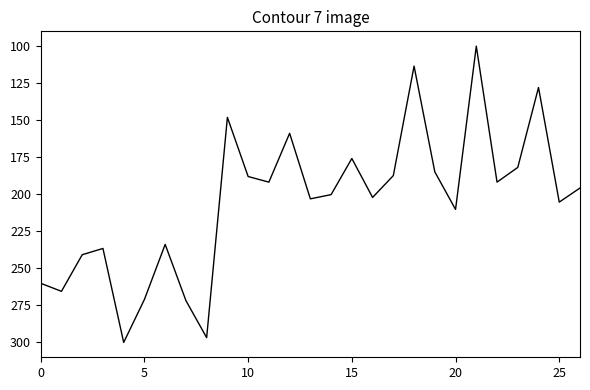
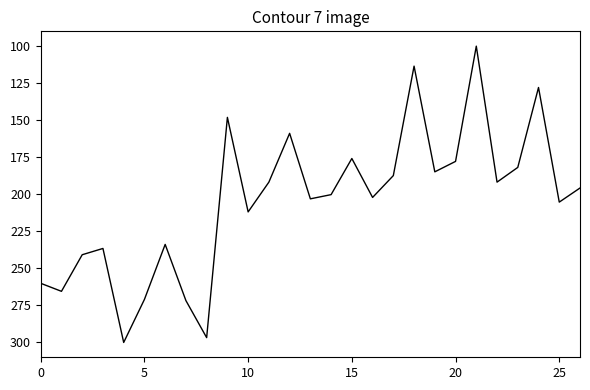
10: 188 -> 212
20: 210 -> 178
